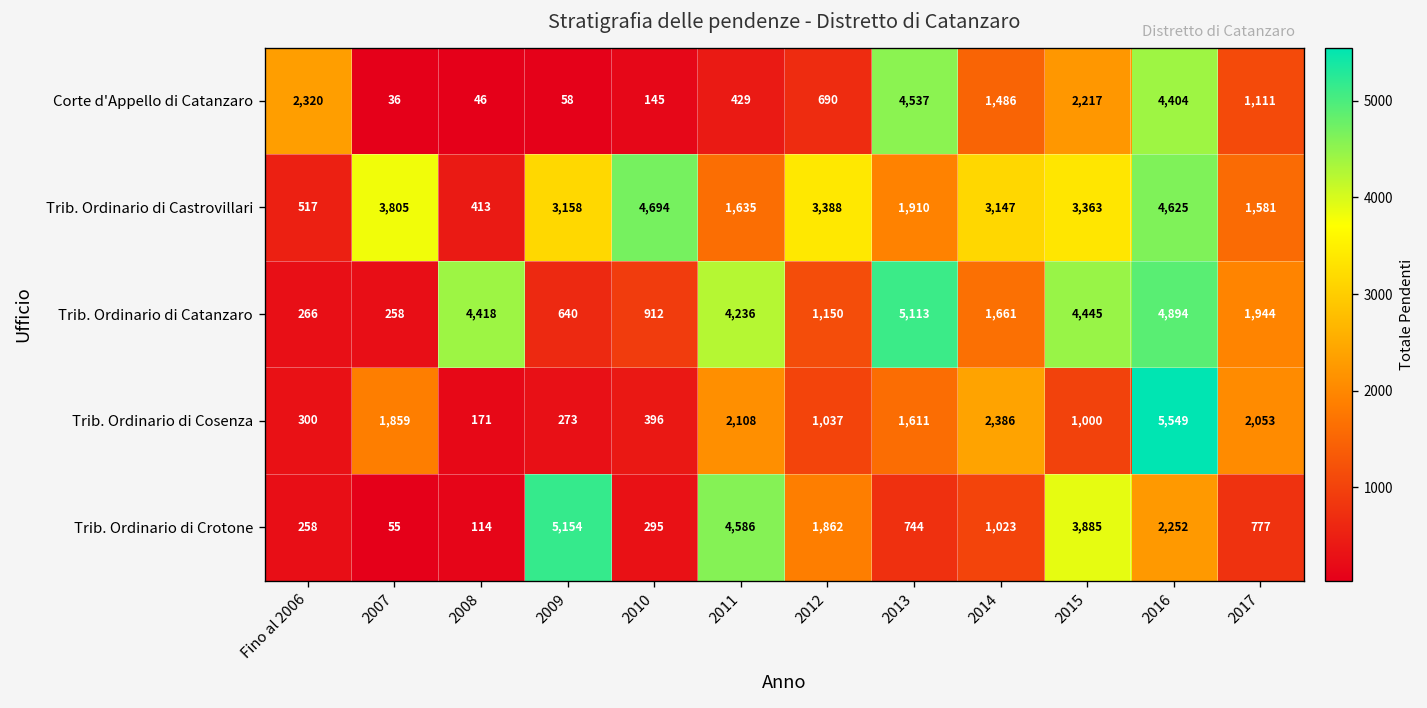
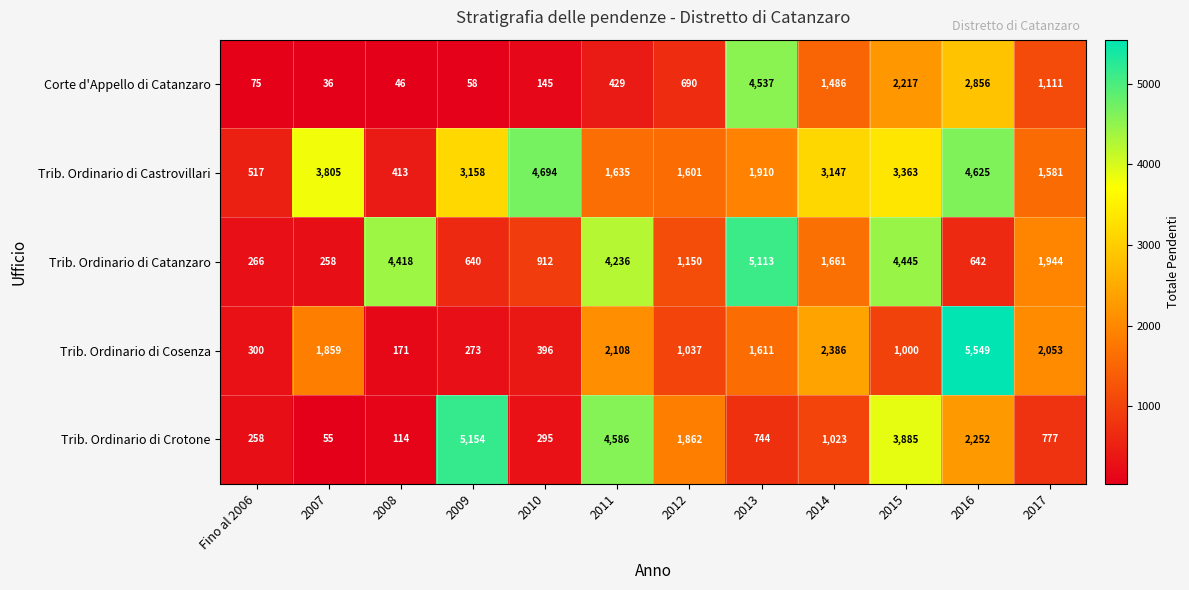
Corte d'Appello di Catanzaro, Fino al 2006: 2,320 -> 75
Corte d'Appello di Catanzaro, 2016: 4,404 -> 2,856
Trib. Ordinario di Castrovillari, 2012: 3,388 -> 1,601
Trib. Ordinario di Catanzaro, 2016: 4,894 -> 642
